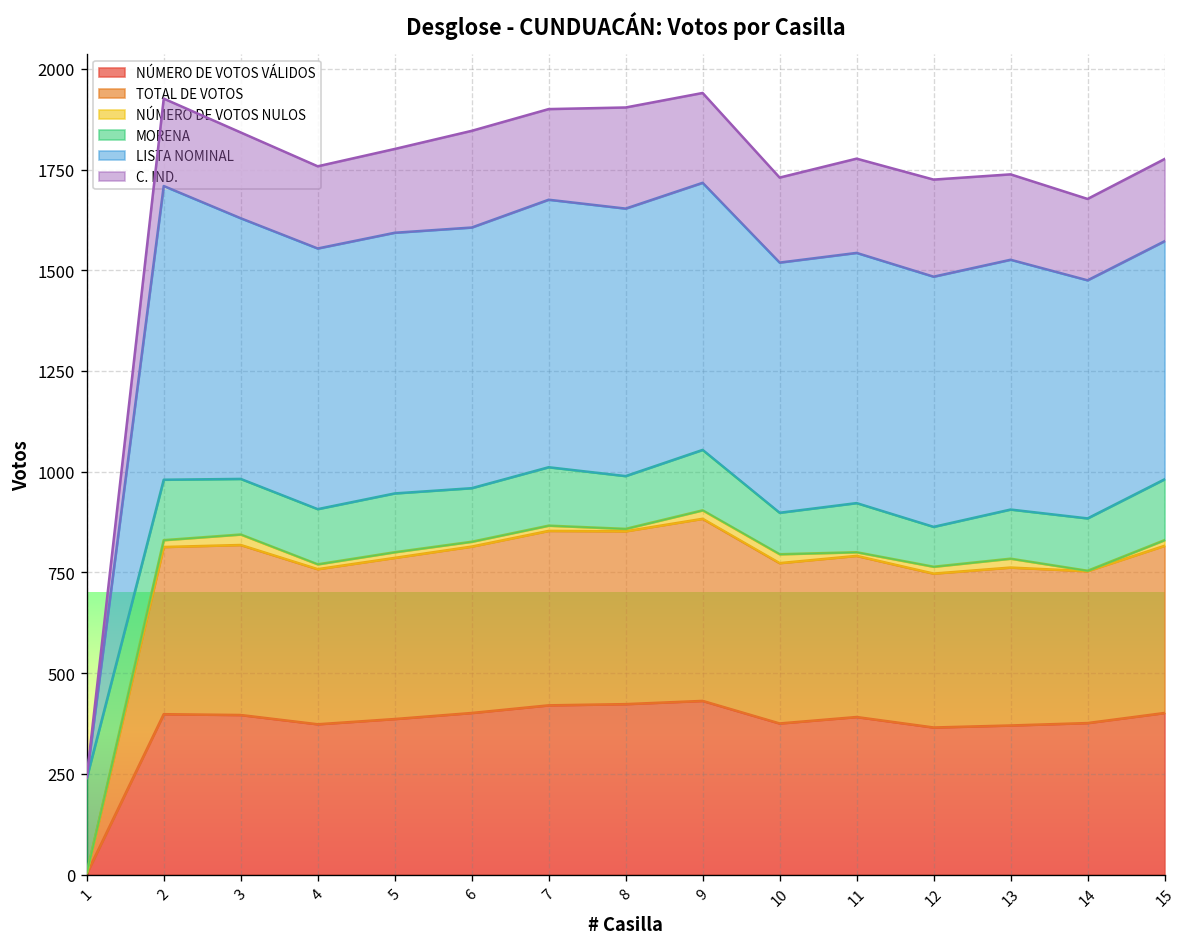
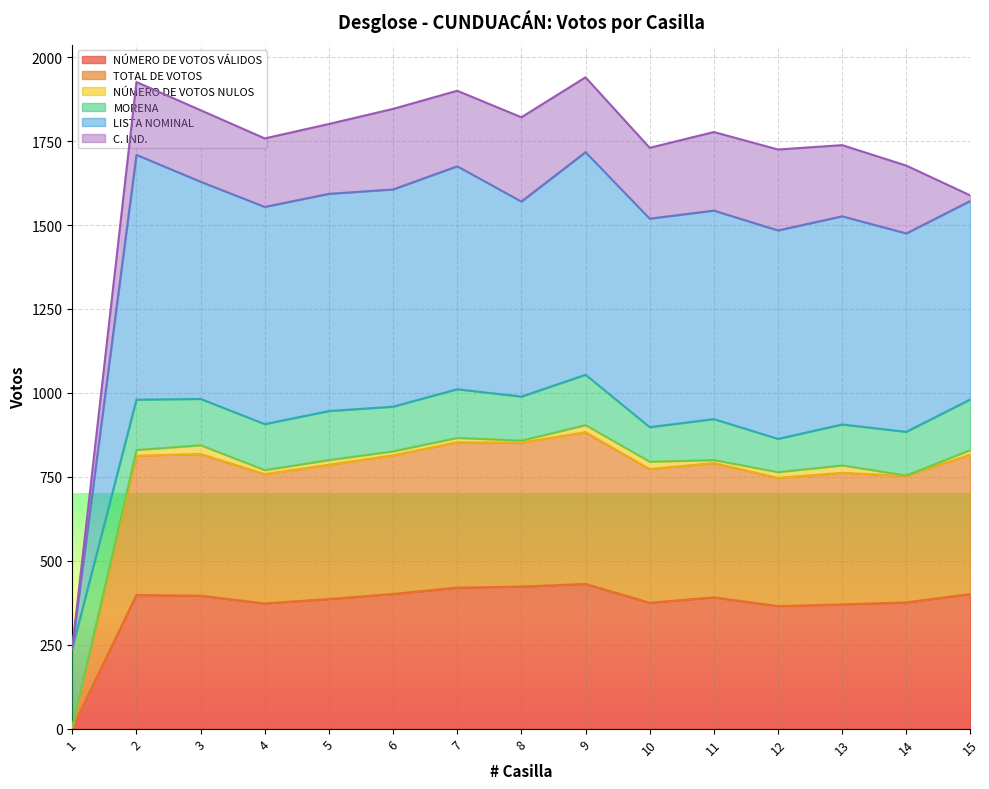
LISTA NOMINAL, 8: 660 -> 580
C. IND., 15: 200 -> 20
